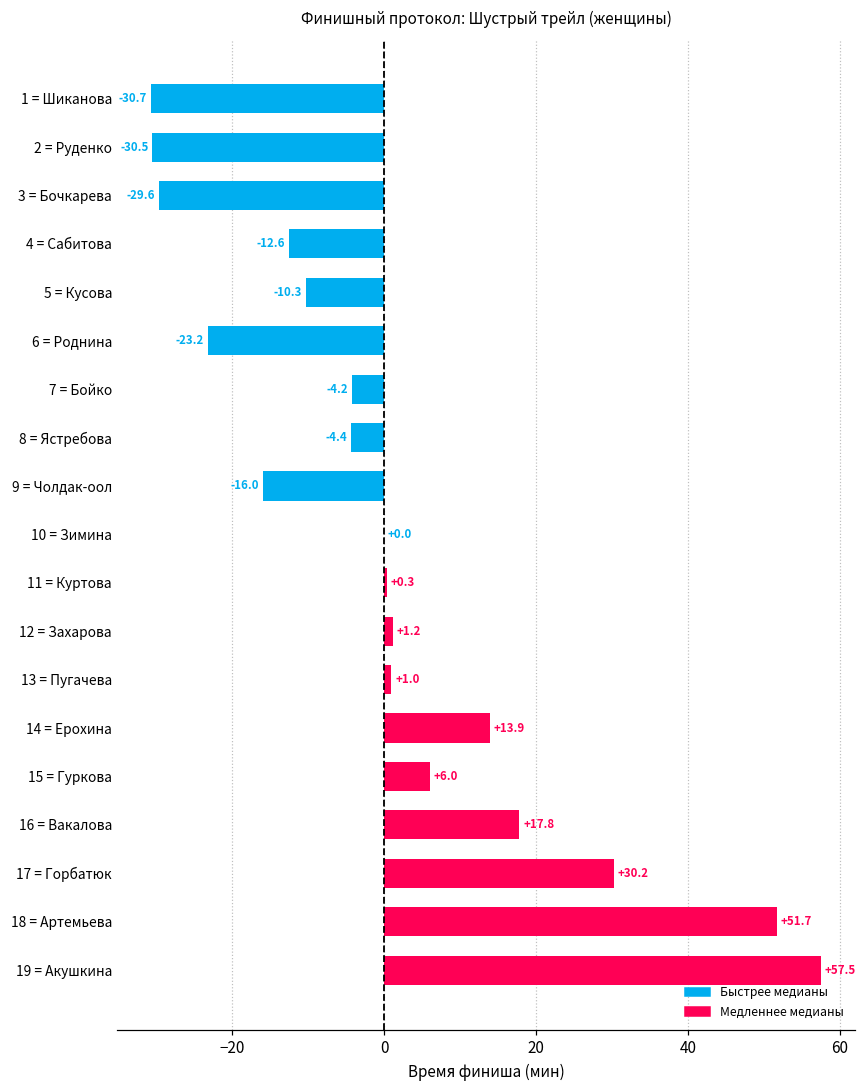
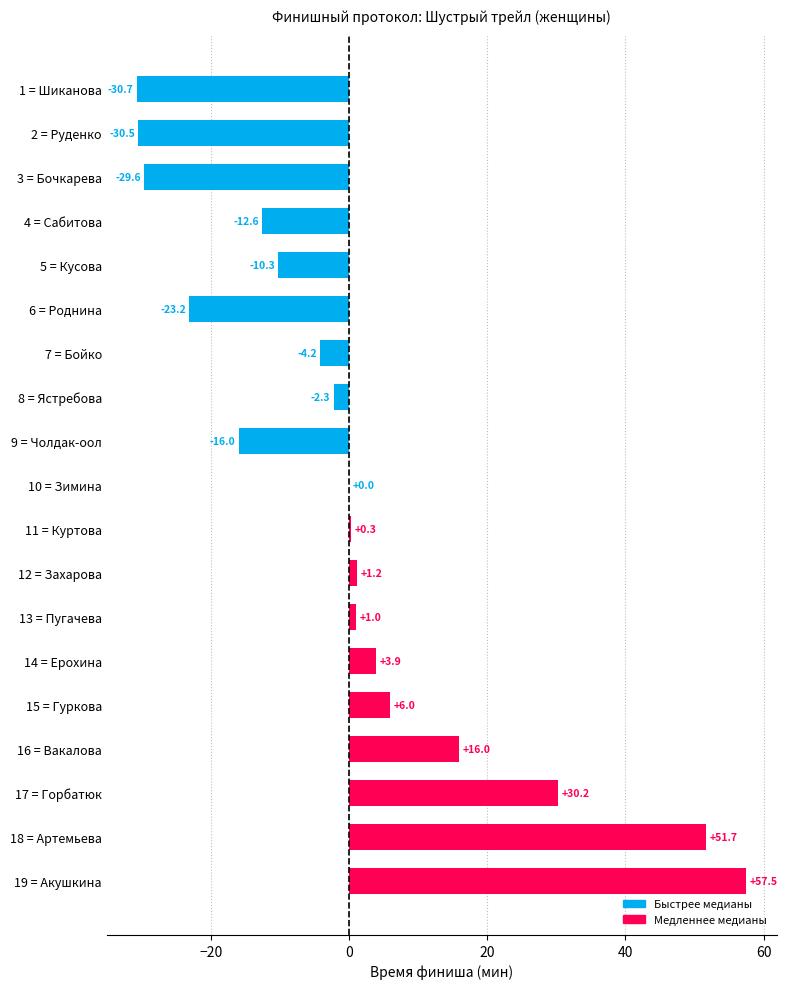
8 = Ястребова: -4.4 -> -2.3
14 = Ерохина: +13.9 -> +3.9
16 = Вакалова: +17.8 -> +16.0
